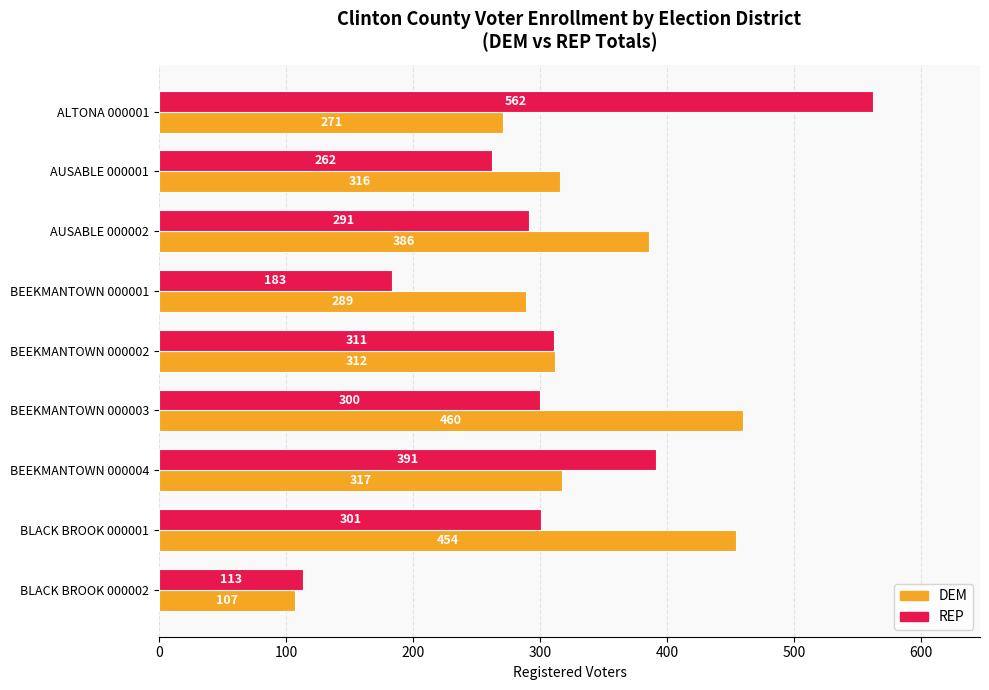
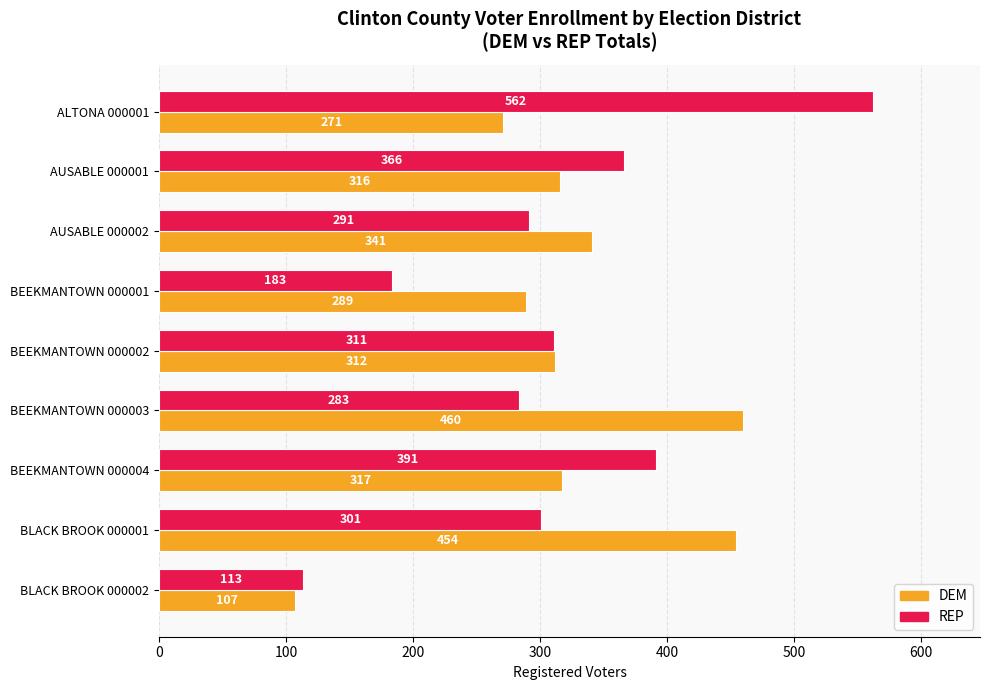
REP, AUSABLE 000001: 262 -> 366
DEM, AUSABLE 000002: 386 -> 341
REP, BEEKMANTOWN 000003: 300 -> 283
